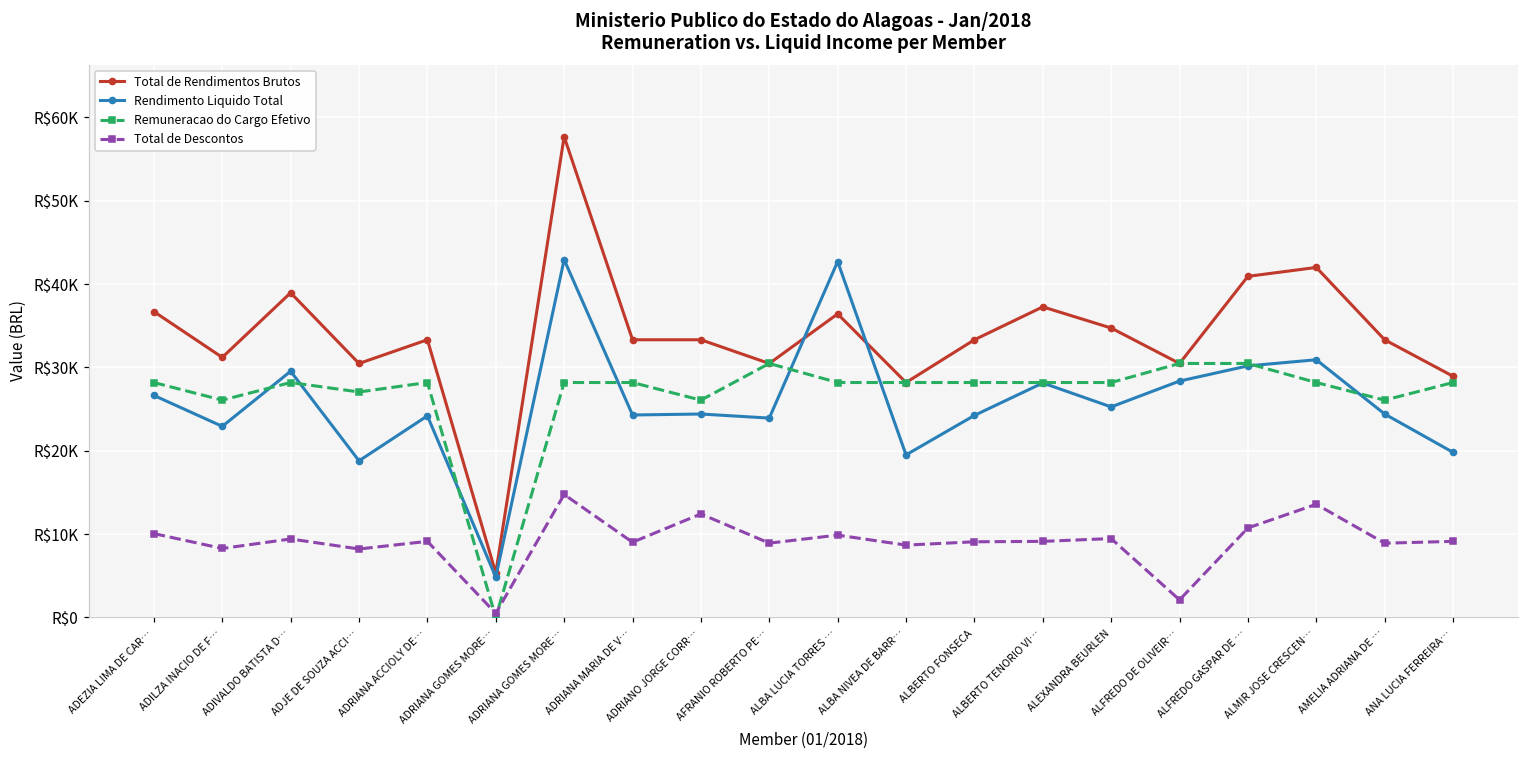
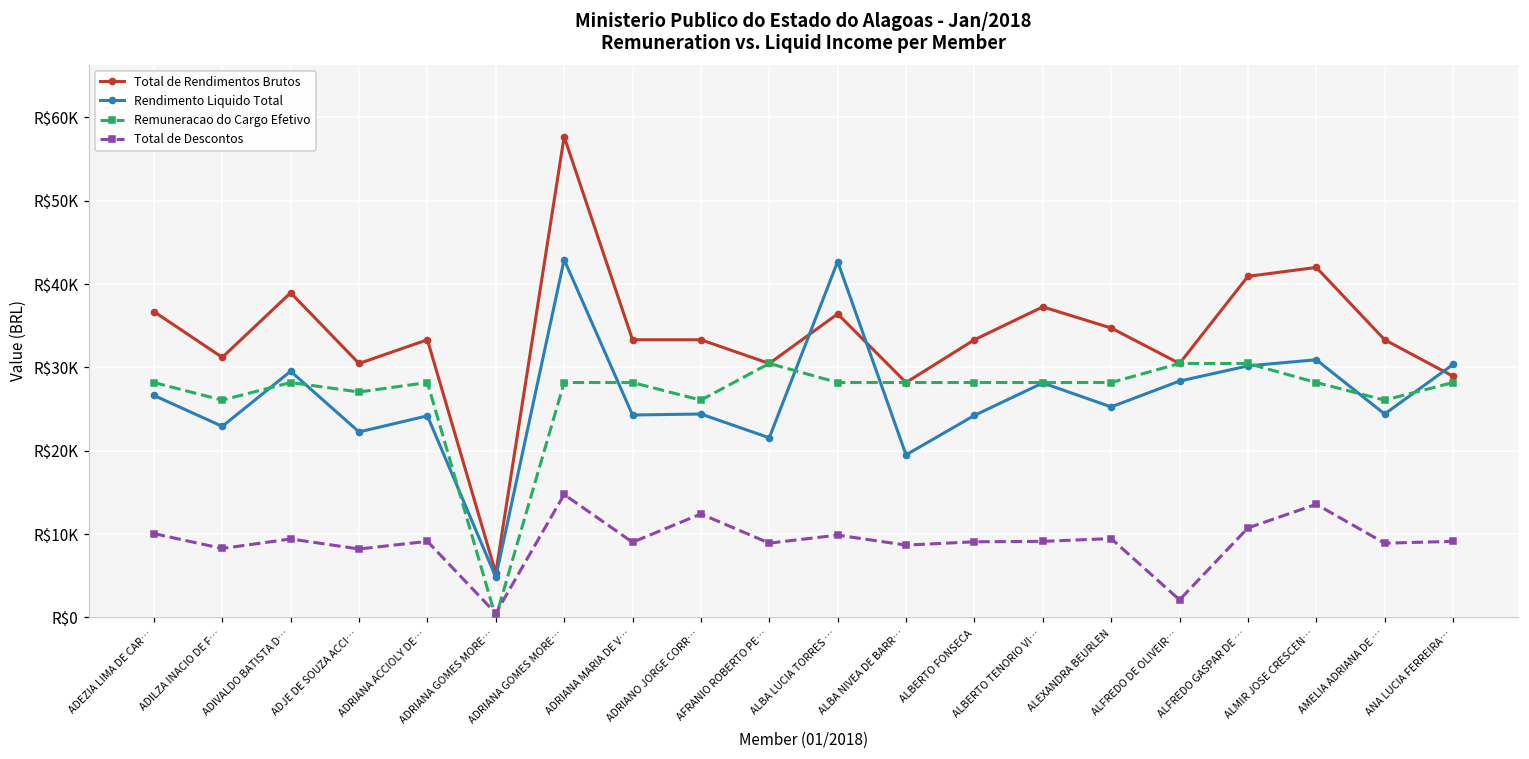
Rendimento Liquido Total, ADJE DE SOUZA ACCI…: R$19000 -> R$22000
Rendimento Liquido Total, AFRANIO ROBERTO PE…: R$24000 -> R$22000
Rendimento Liquido Total, ANA LUCIA FERREIRA…: R$20000 -> R$30000
